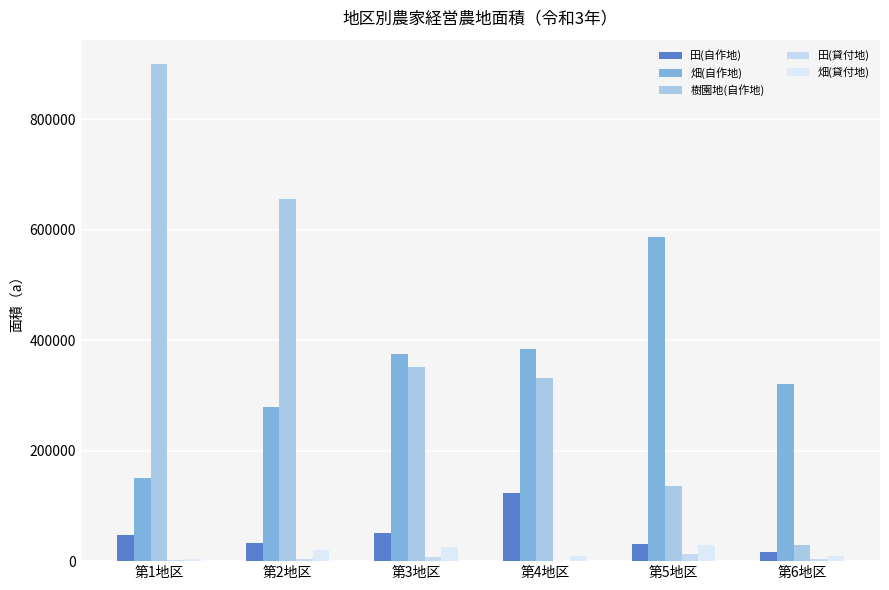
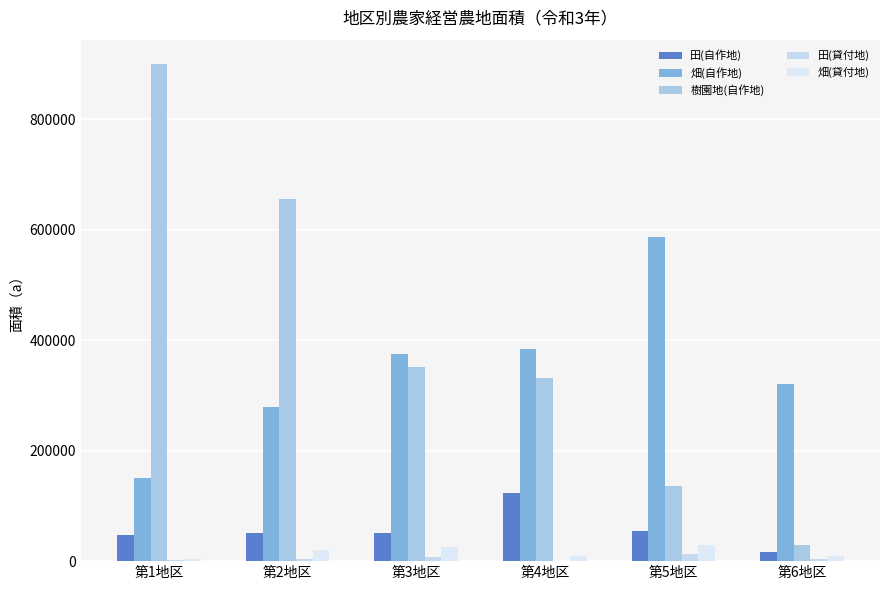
田(自作地), 第2地区: 30000 -> 50000
田(自作地), 第5地区: 30000 -> 60000
